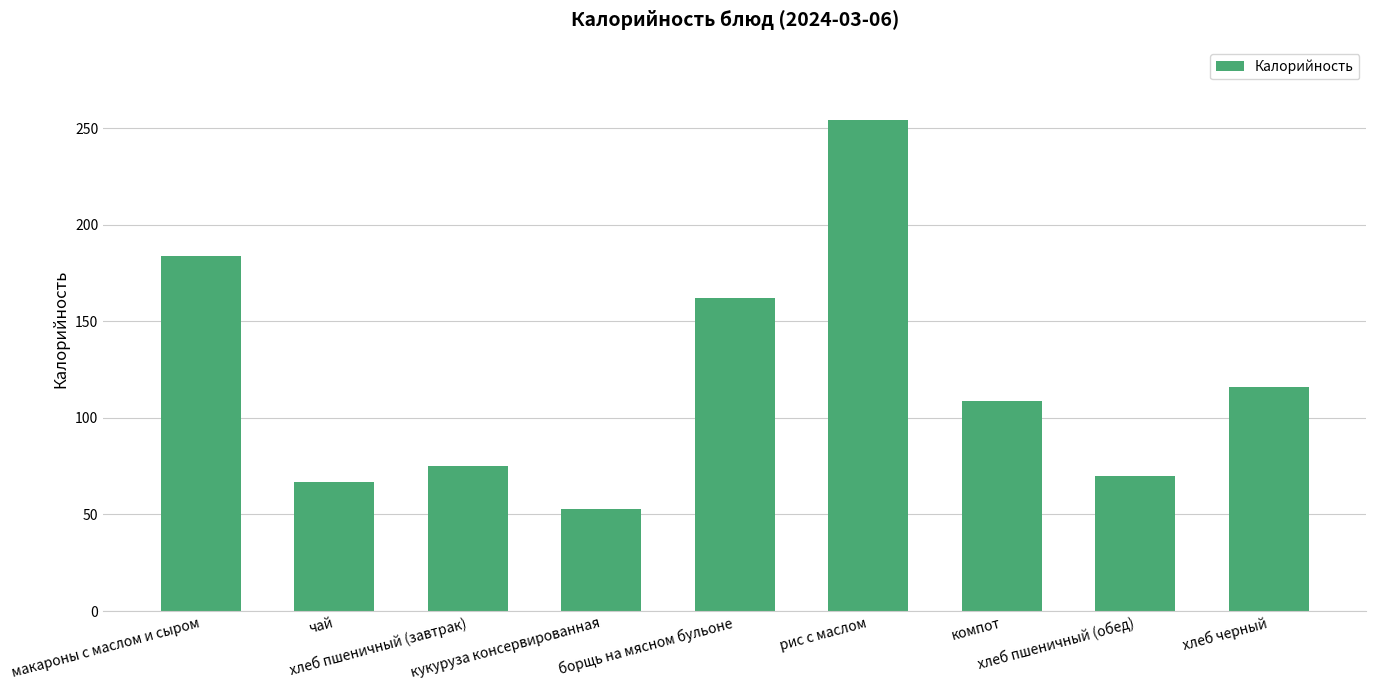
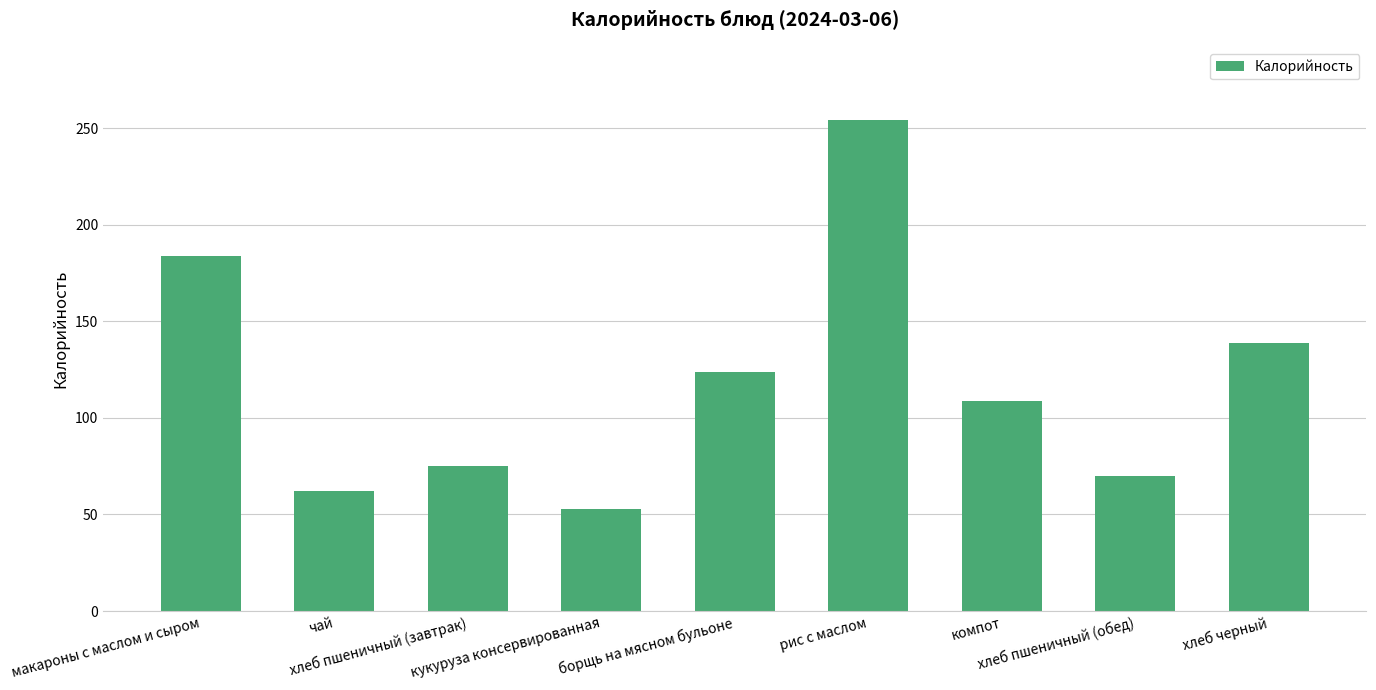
чай: 67 -> 62
борщь на мясном бульоне: 162 -> 124
хлеб черный: 116 -> 139
